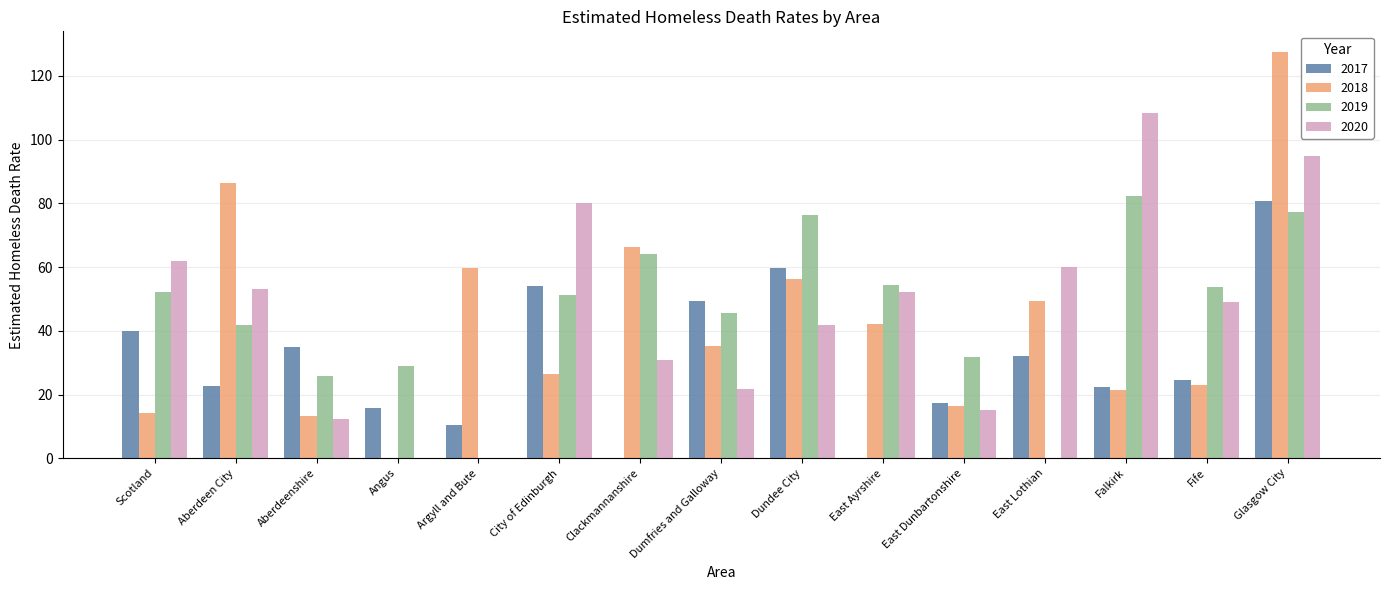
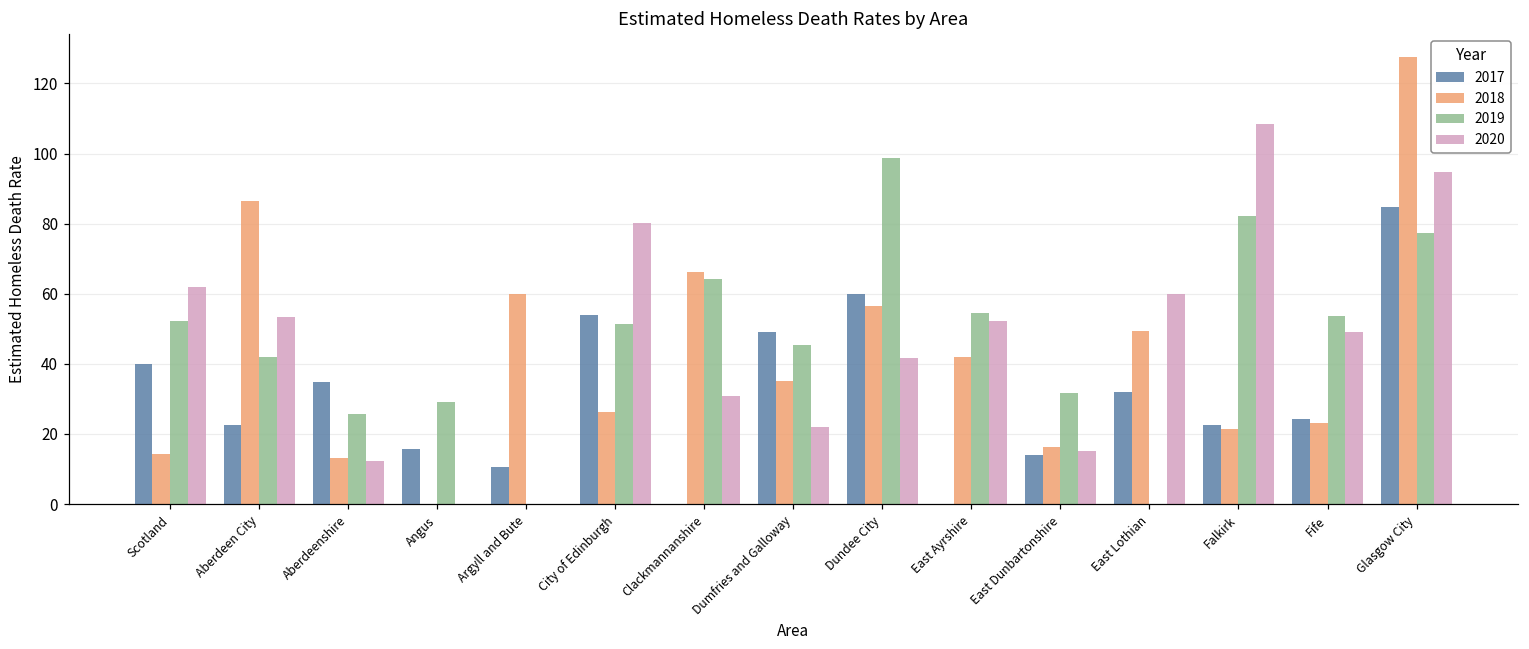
2019, Dundee City: 76 -> 99
2017, East Dunbartonshire: 17 -> 14
2017, Glasgow City: 81 -> 85
